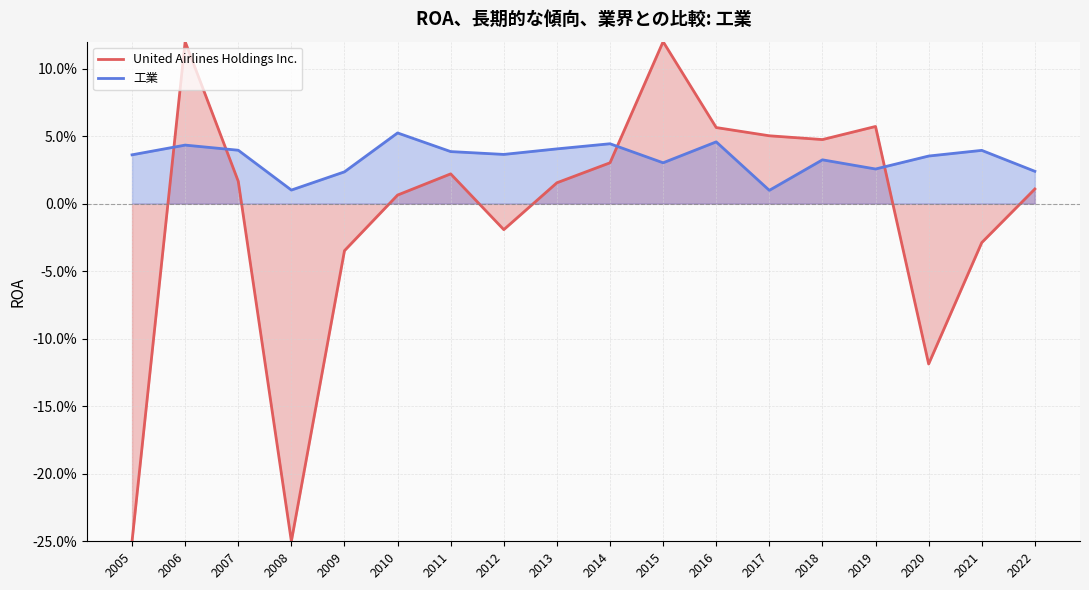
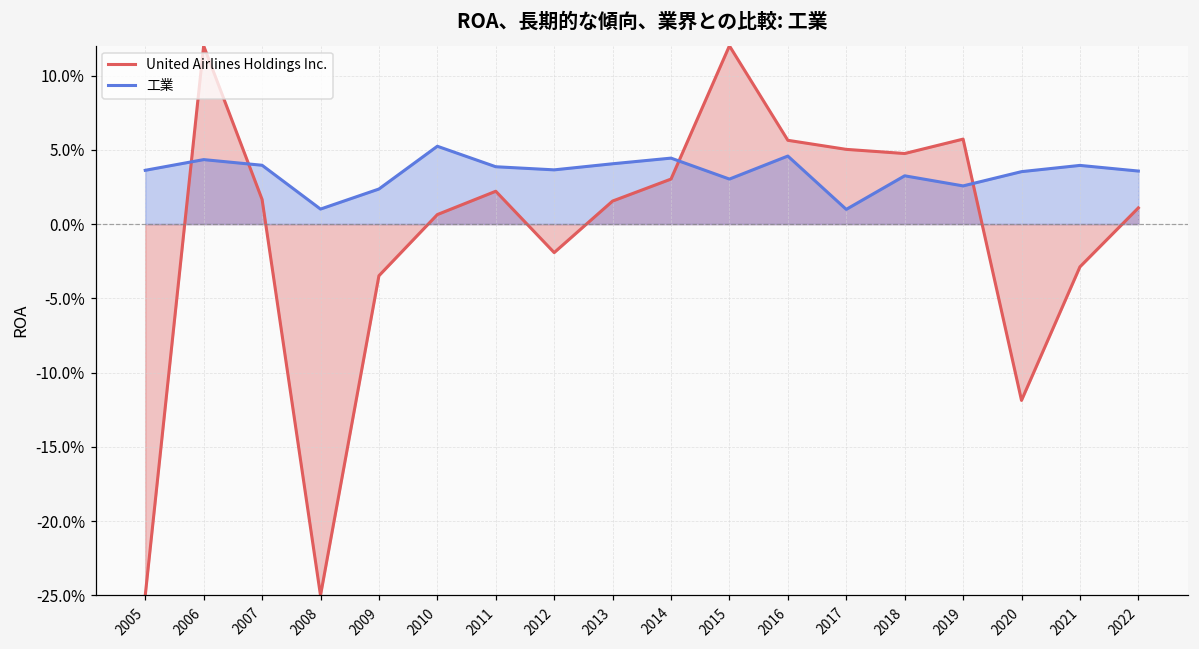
工業, 2022: 2.4% -> 3.6%
